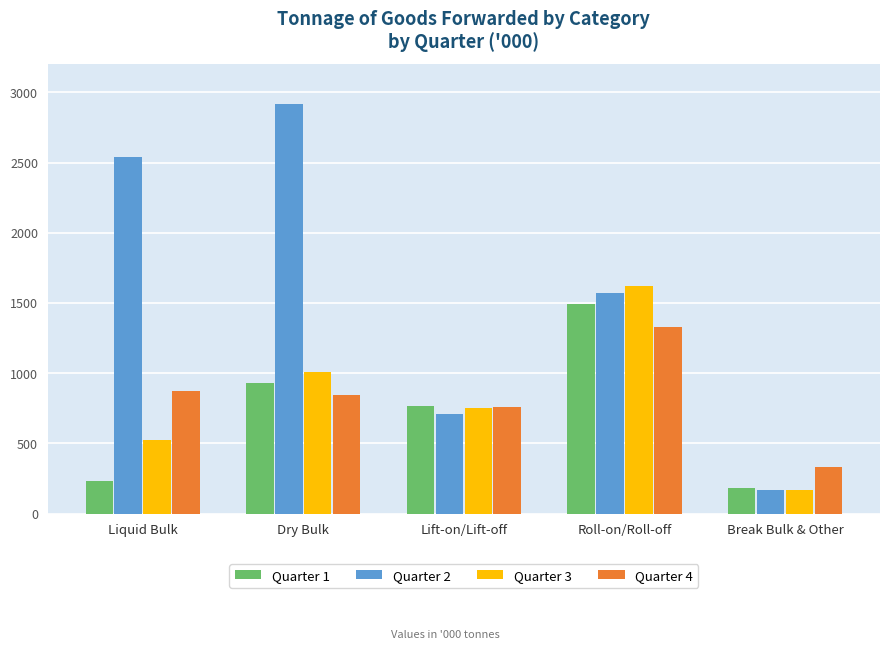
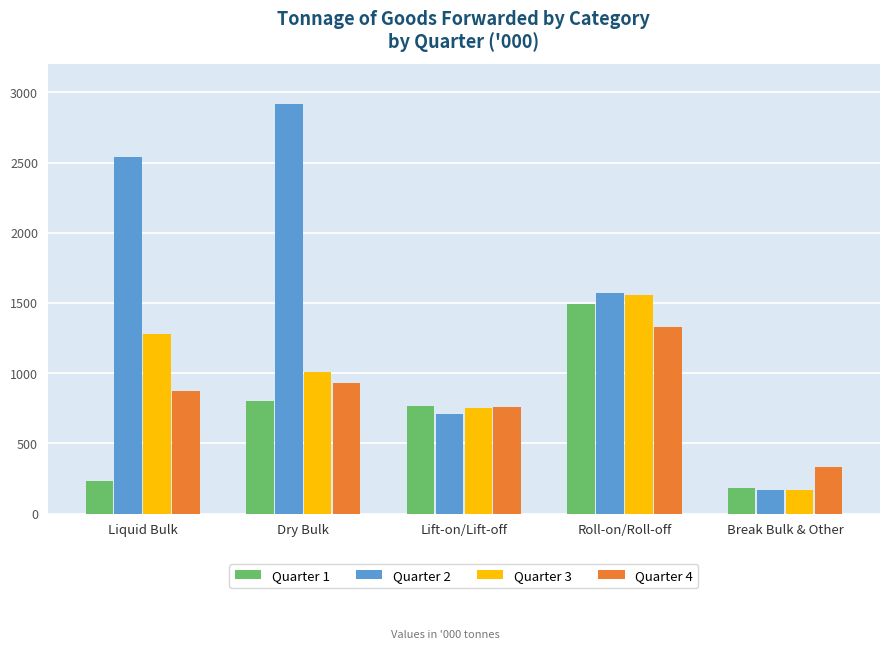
Quarter 3, Liquid Bulk: 530 -> 1280
Quarter 1, Dry Bulk: 930 -> 800
Quarter 4, Dry Bulk: 850 -> 930
Quarter 3, Roll-on/Roll-off: 1620 -> 1560
